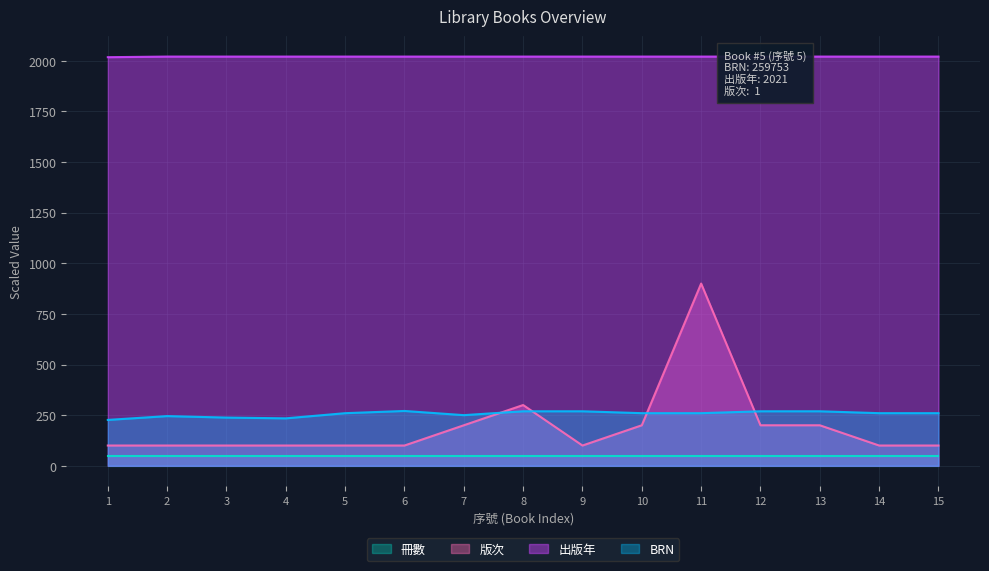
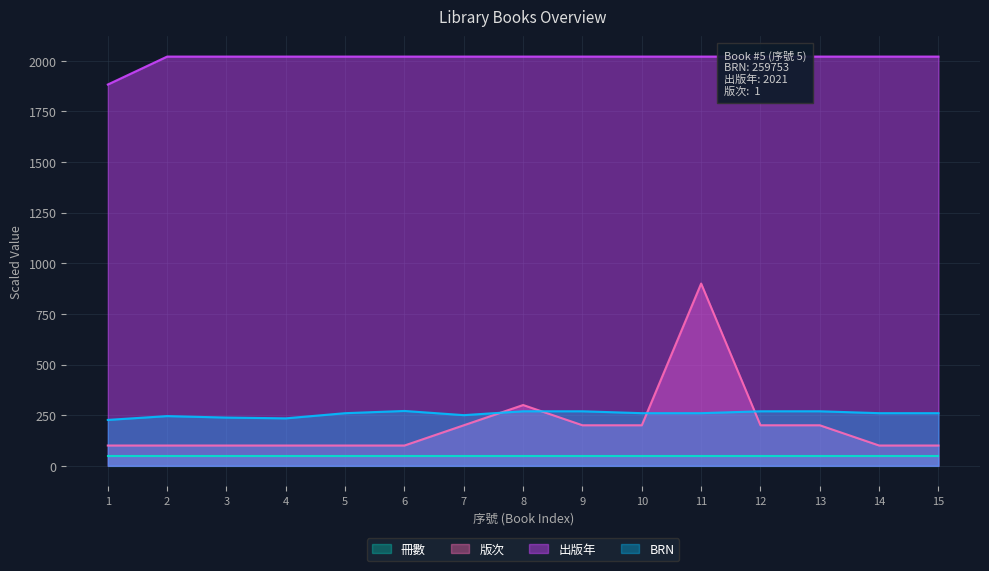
出版年, 1: 2020 -> 1880
版次, 9: 100 -> 200
